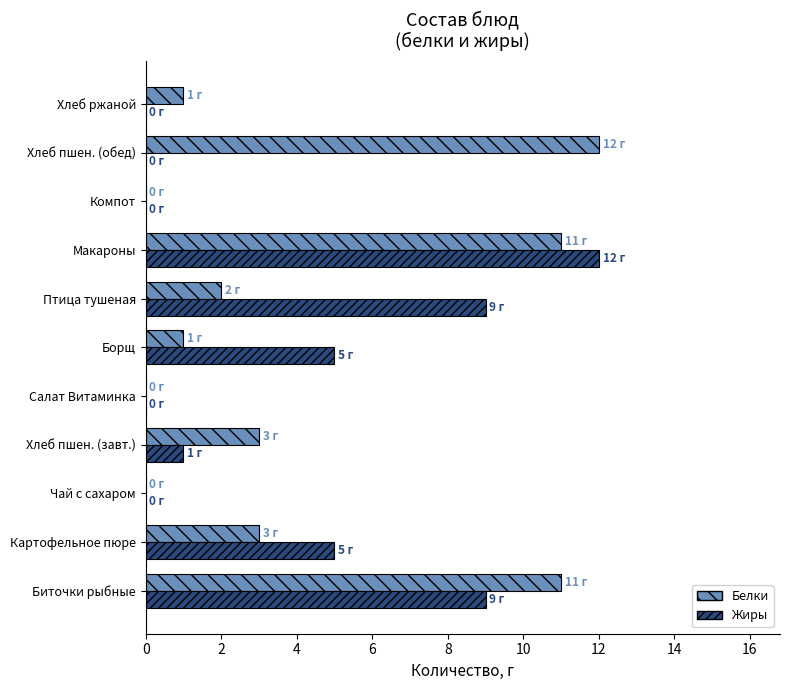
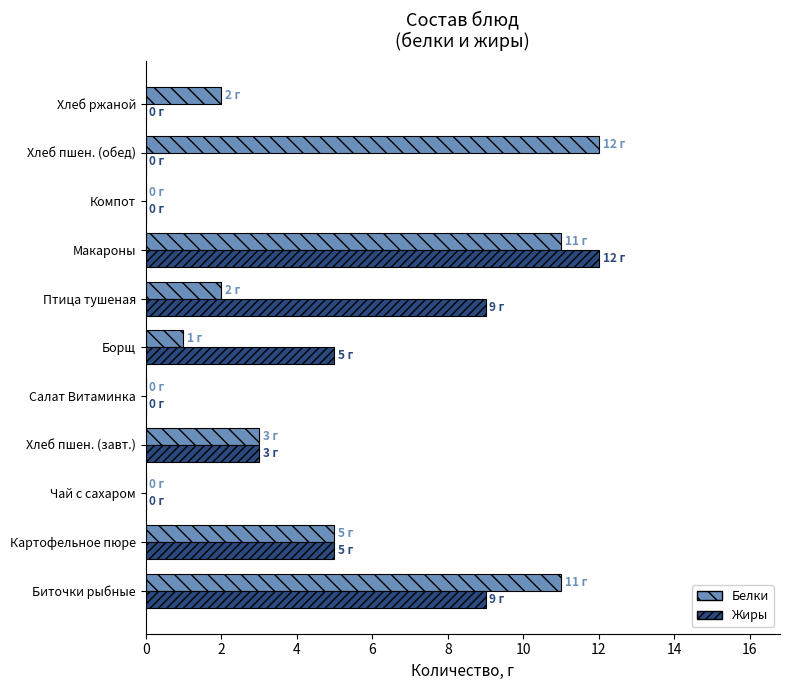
Белки, Хлеб ржаной: 1 -> 2
Жиры, Хлеб пшен. (завт.): 1 -> 3
Белки, Картофельное пюре: 3 -> 5
